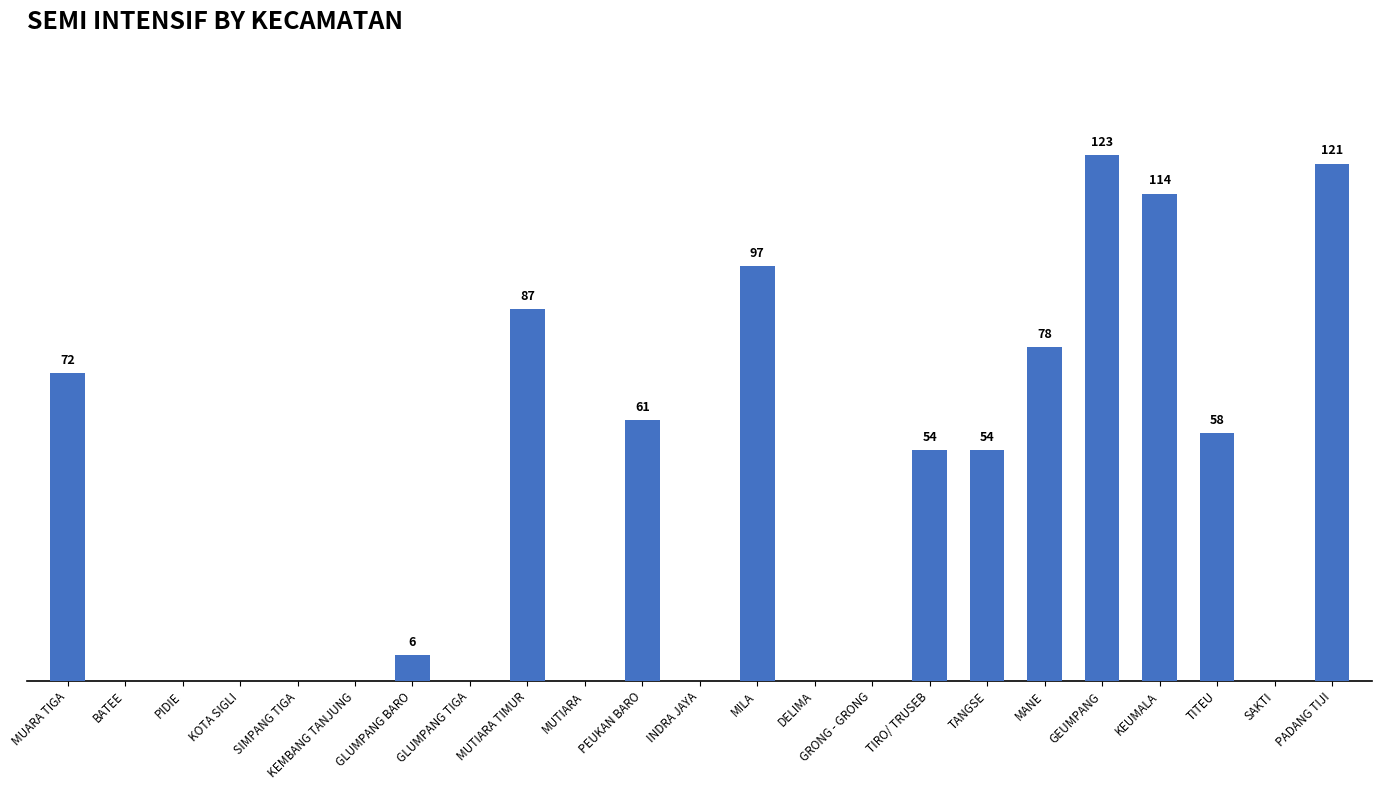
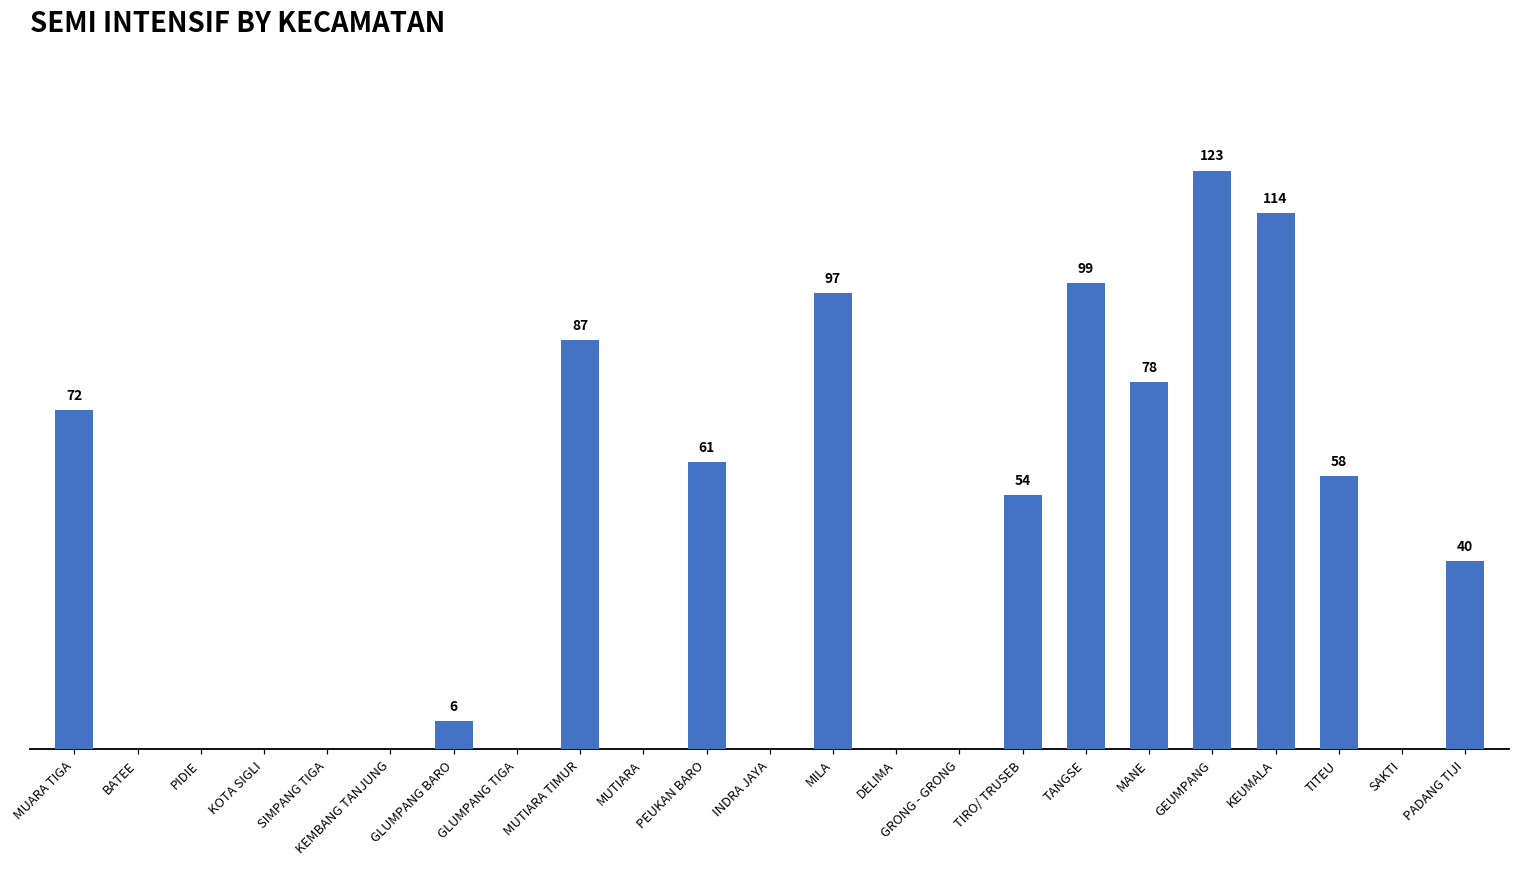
TANGSE: 54 -> 99
PADANG TIJI: 121 -> 40
